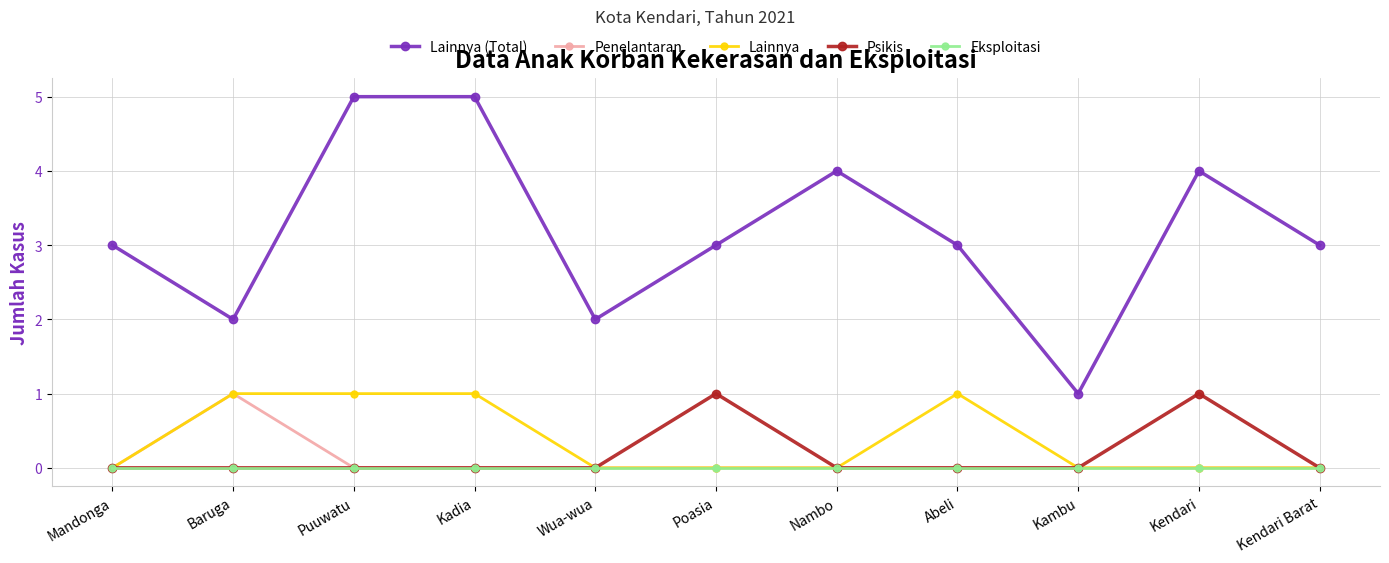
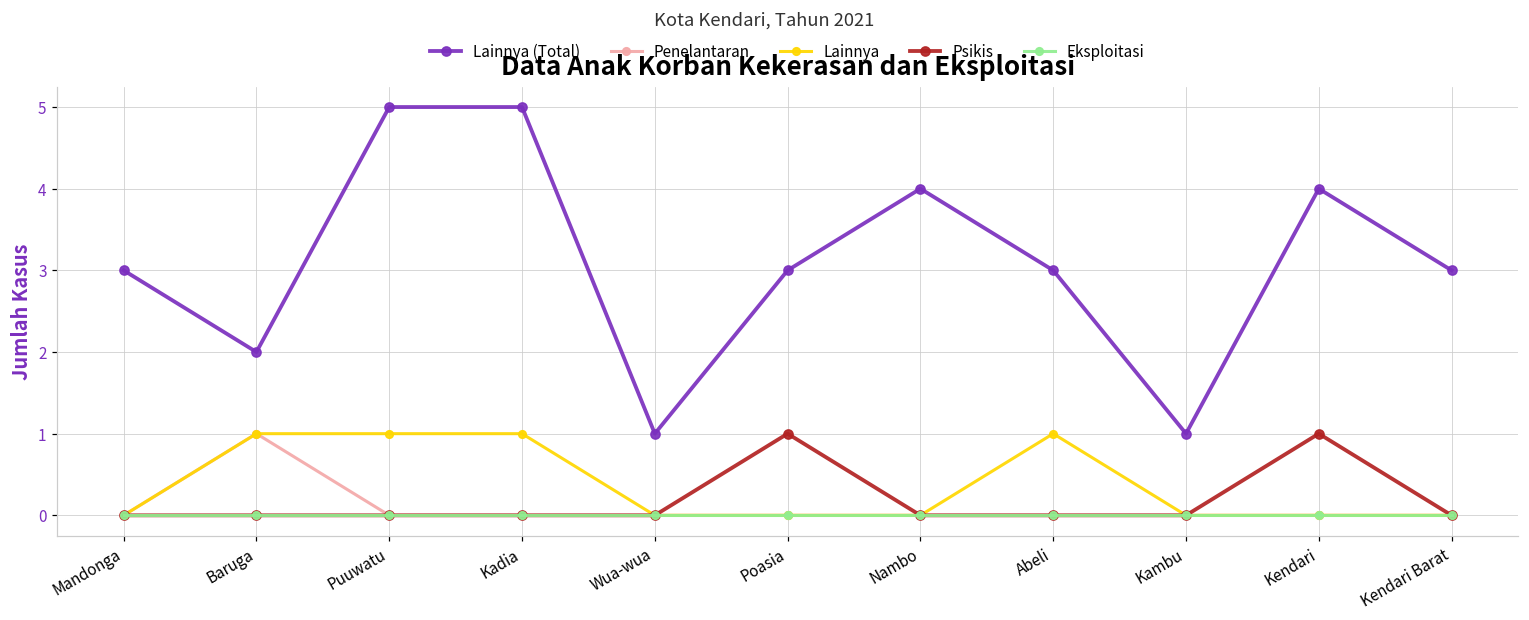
Lainnya (Total), Wua-wua: 2 -> 1
